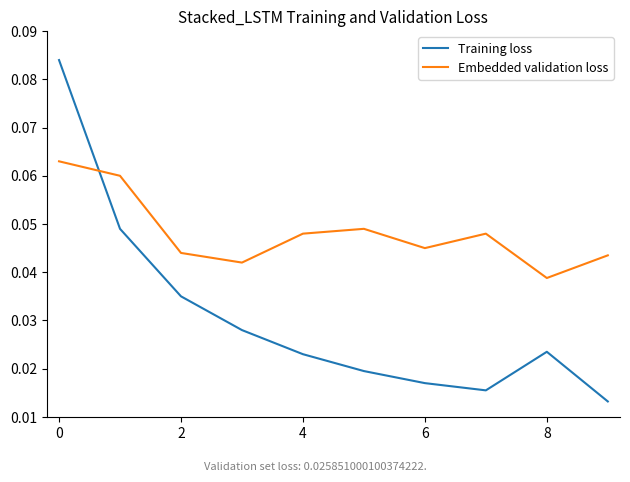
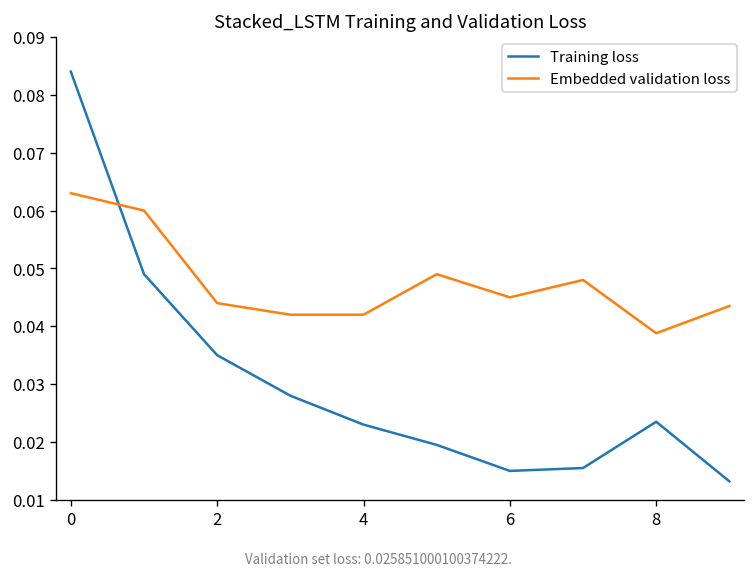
Embedded validation loss, 4: 0.048 -> 0.042
Training loss, 6: 0.017 -> 0.015
